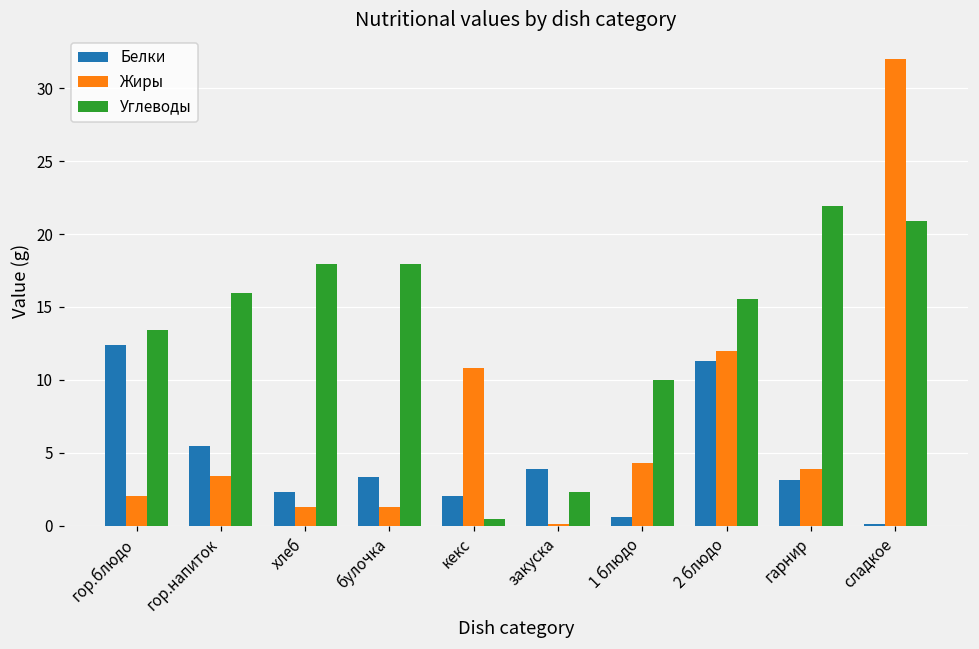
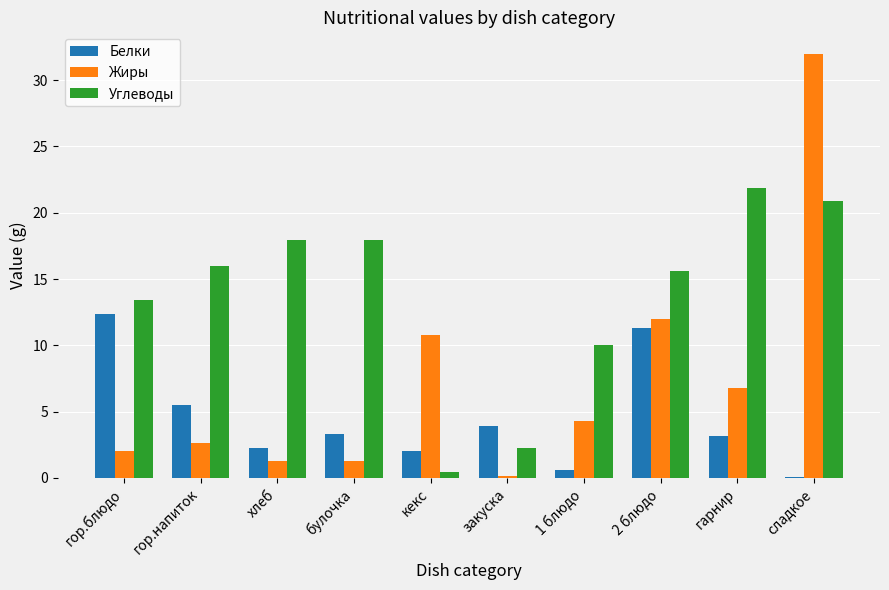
Жиры, гор.напиток: 3.4 -> 2.7
Жиры, гарнир: 3.9 -> 6.8
